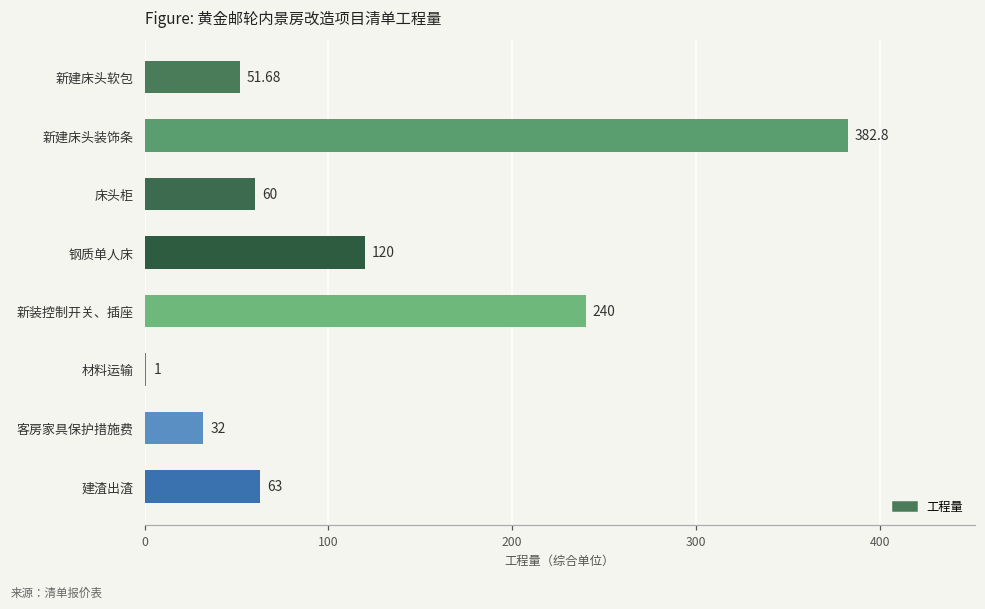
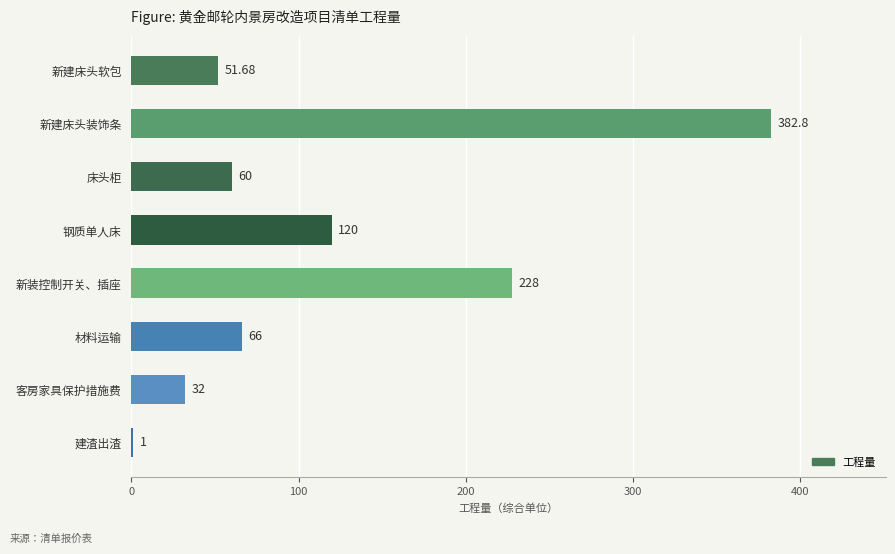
新装控制开关、插座: 240 -> 228
材料运输: 1 -> 66
建渣出渣: 63 -> 1
